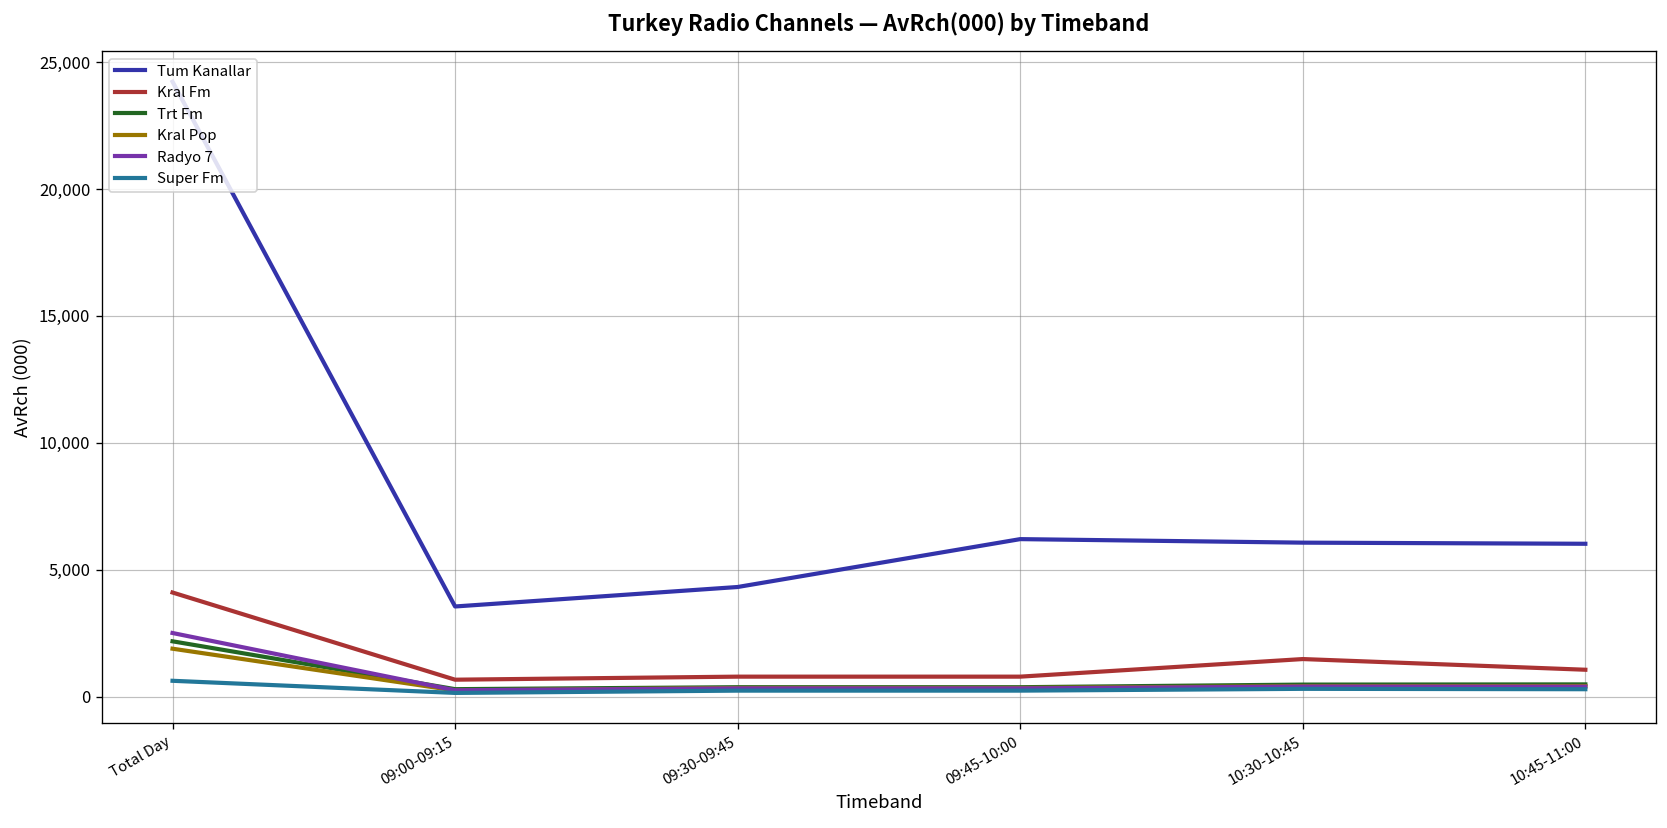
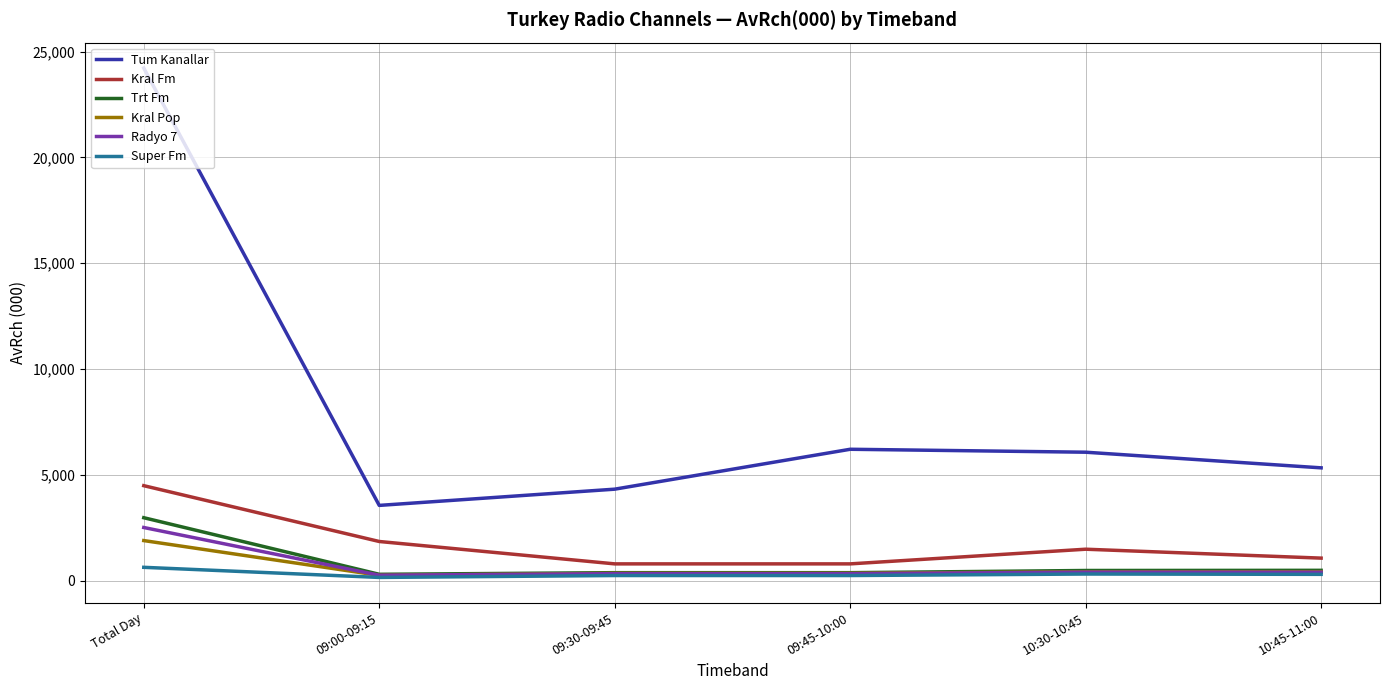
Kral Fm, Total Day: 4,100 -> 4,500
Trt Fm, Total Day: 2,200 -> 3,000
Kral Fm, 09:00-09:15: 700 -> 1,900
Tum Kanallar, 10:45-11:00: 6,000 -> 5,300
